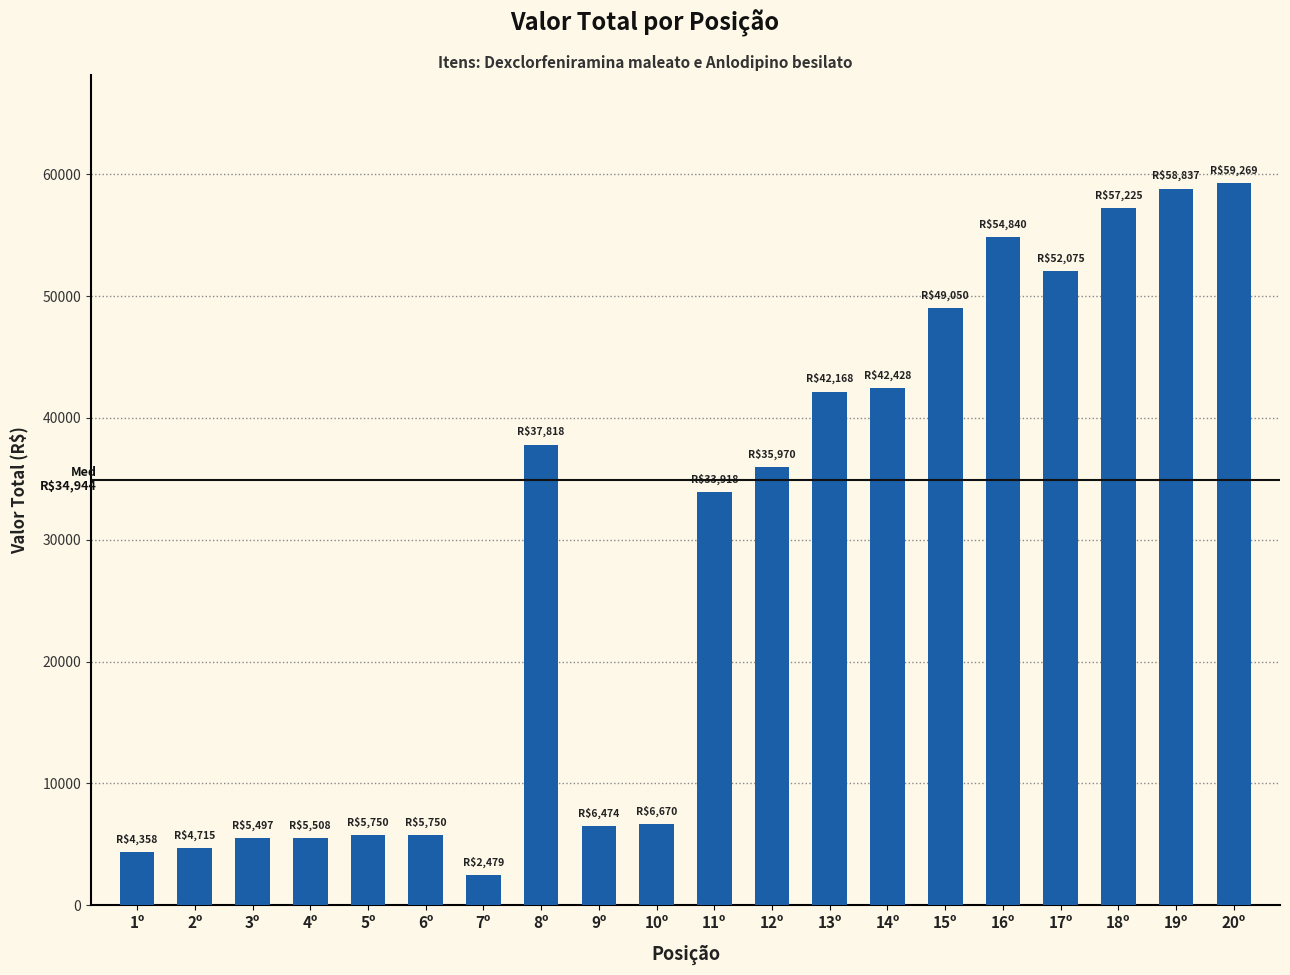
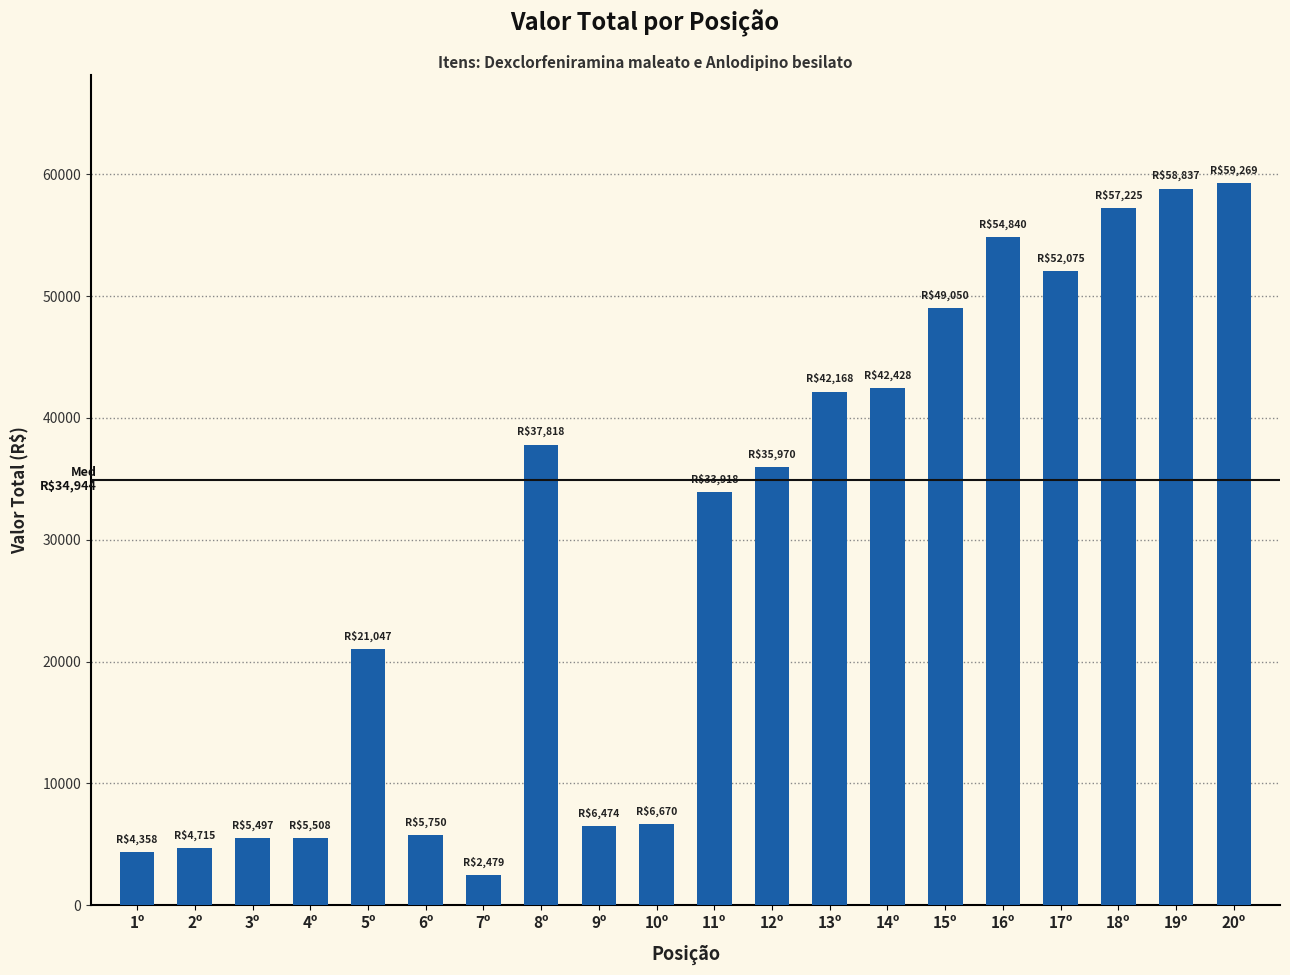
5º: $5,750 -> $21,047
